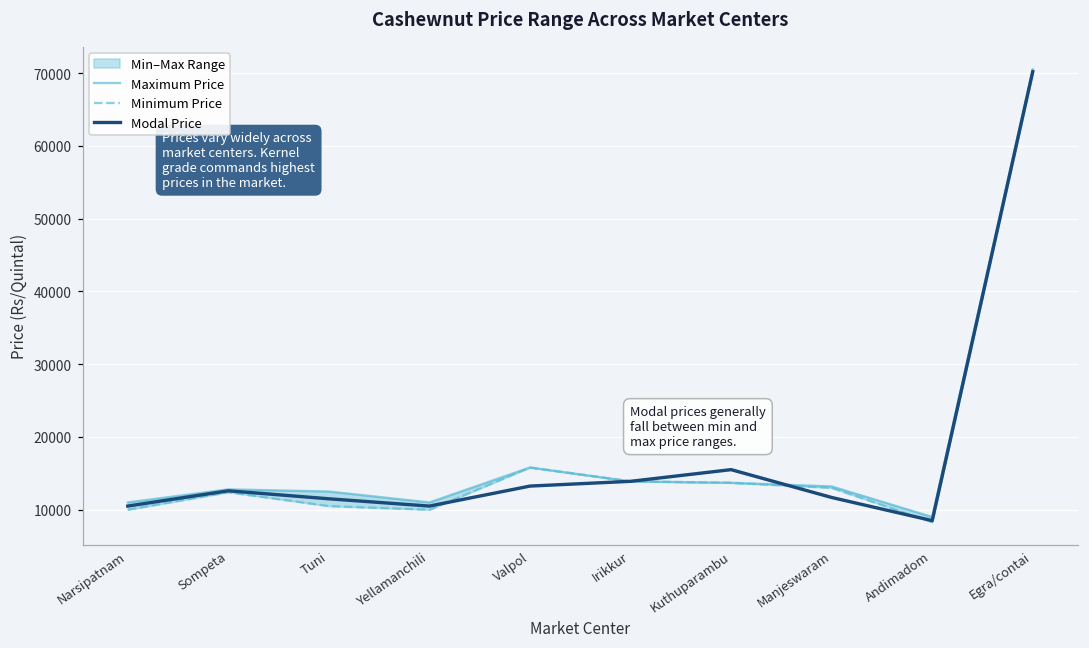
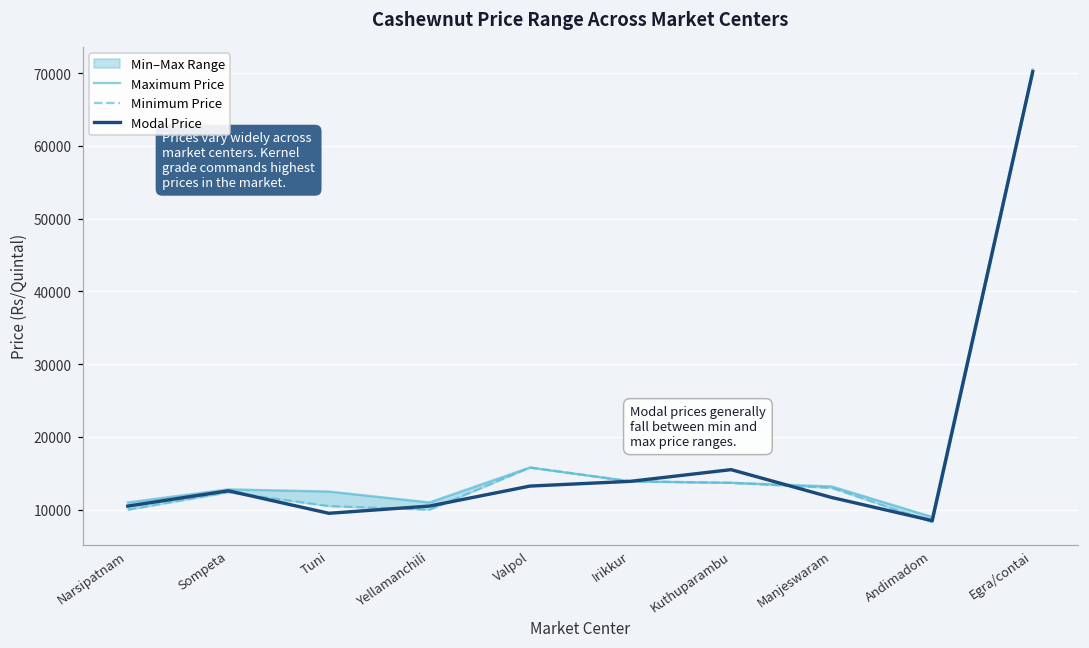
Modal Price, Tuni: 12000 -> 10000
